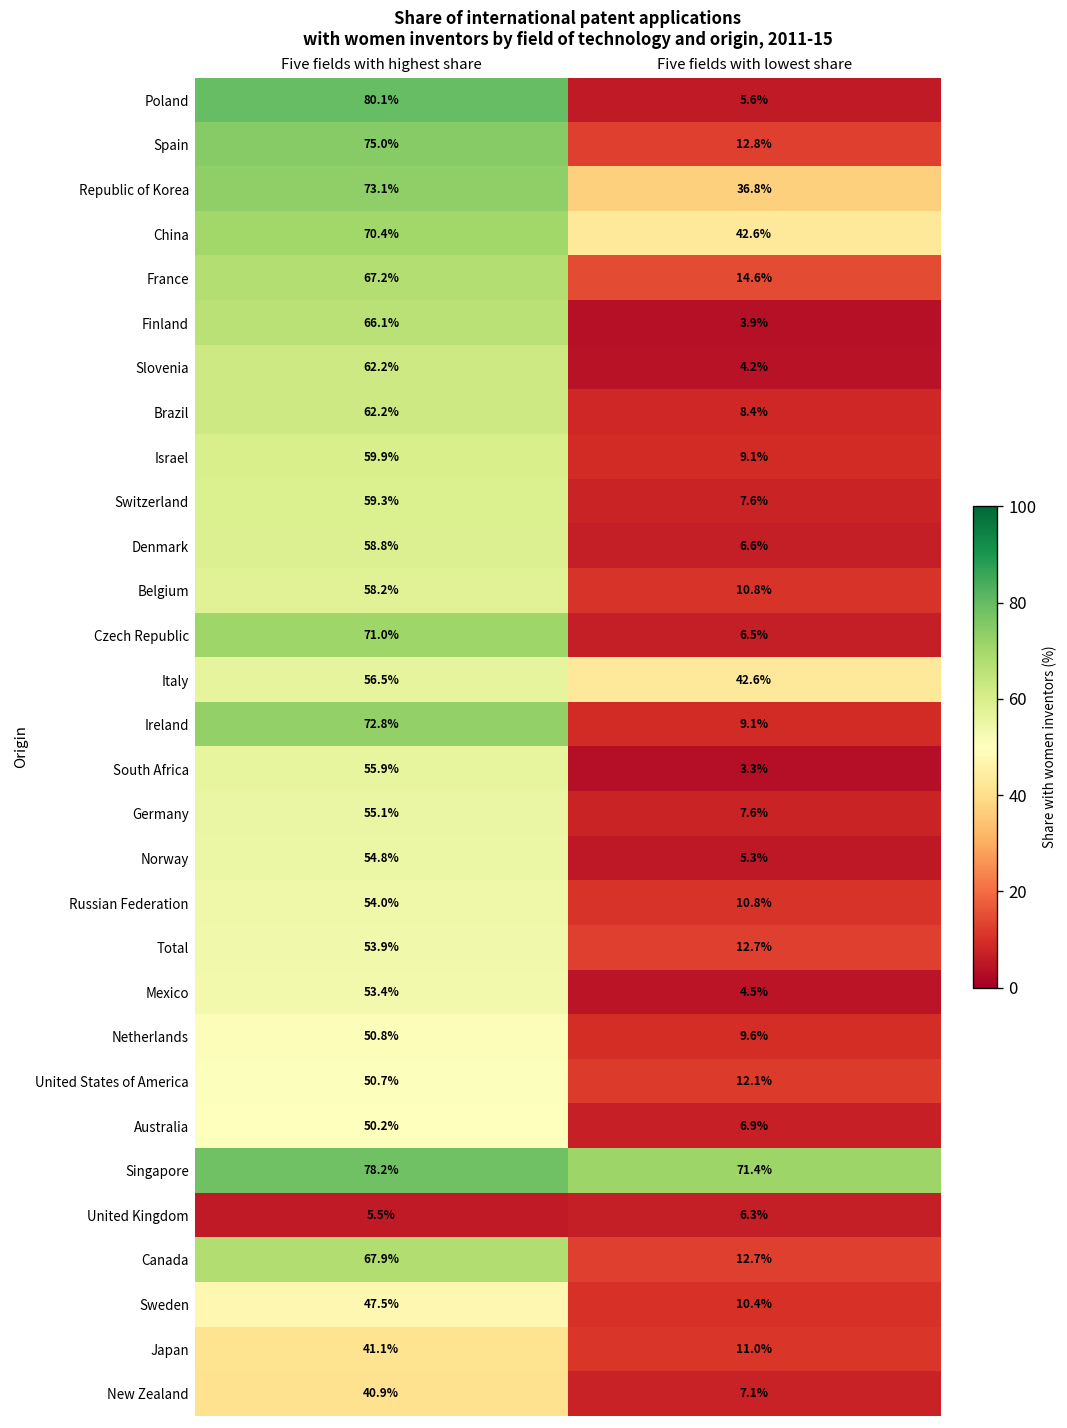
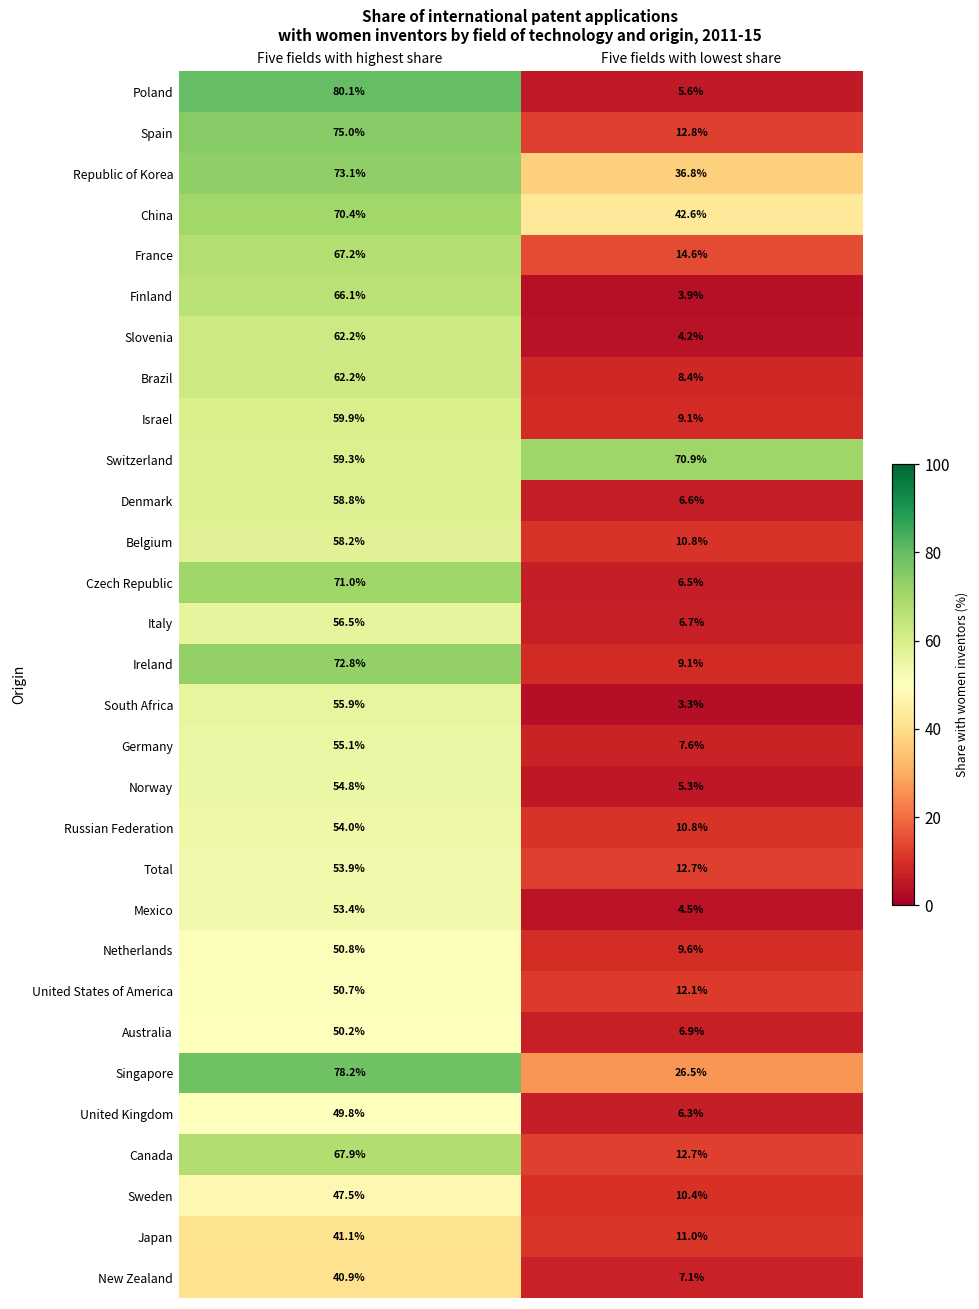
Switzerland, Five fields with lowest share: 7.6% -> 70.9%
Italy, Five fields with lowest share: 42.6% -> 6.7%
Singapore, Five fields with lowest share: 71.4% -> 26.5%
United Kingdom, Five fields with highest share: 5.5% -> 49.8%
